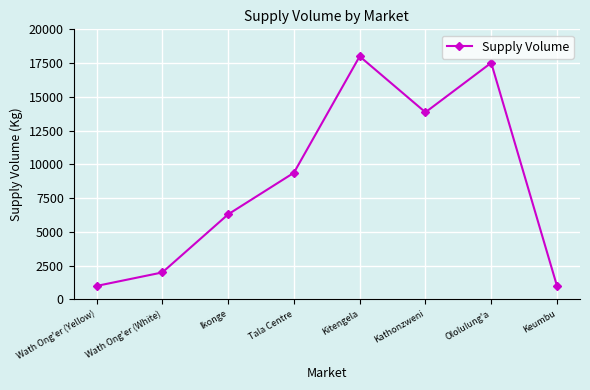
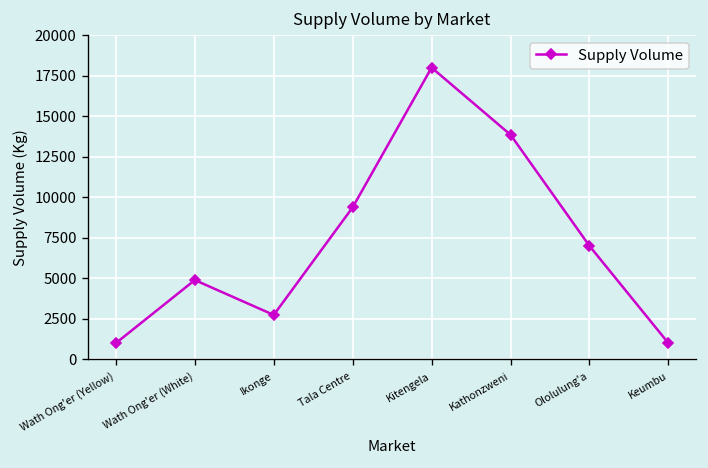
Wath Ong'er (White): 2000 -> 4900
Ikonge: 6300 -> 2700
Ololulung'a: 17500 -> 7000
